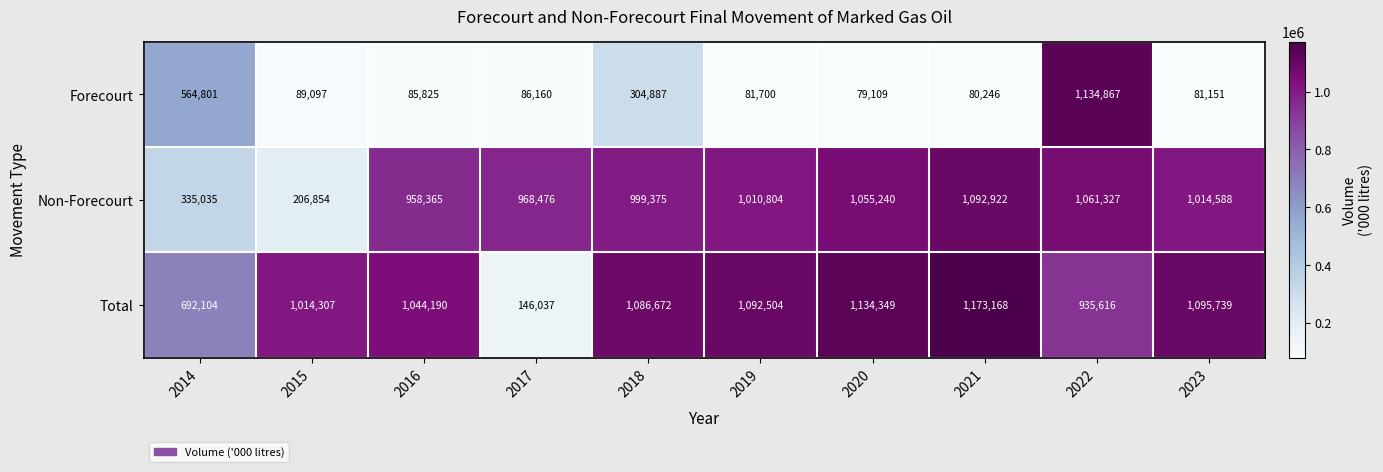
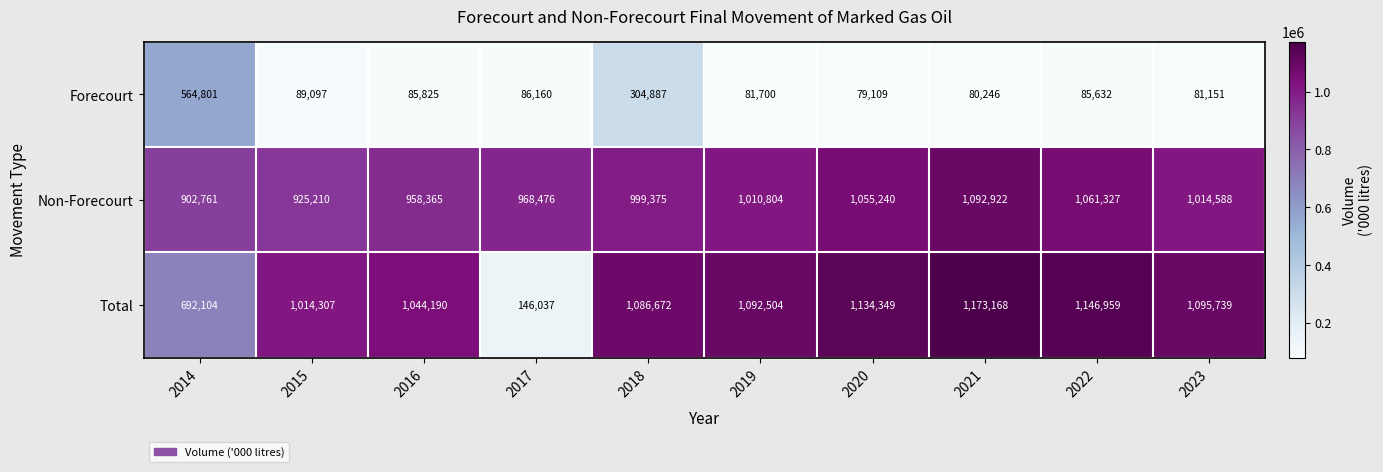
Forecourt, 2022: 1,134,867 -> 85,632
Non-Forecourt, 2014: 335,035 -> 902,761
Non-Forecourt, 2015: 206,854 -> 925,210
Total, 2022: 935,616 -> 1,146,959
